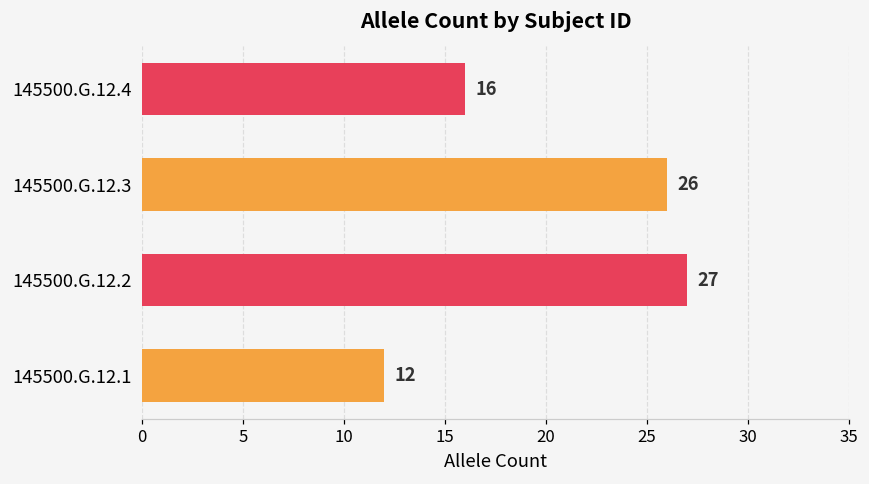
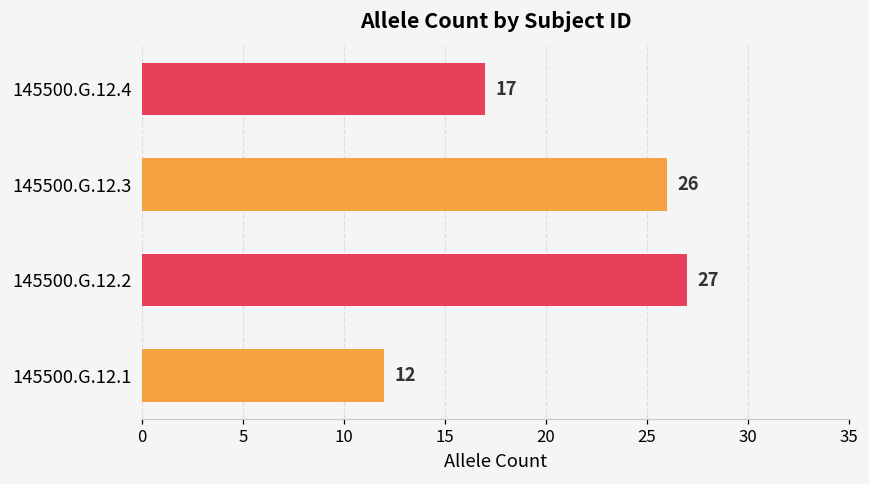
145500.G.12.4: 16 -> 17
